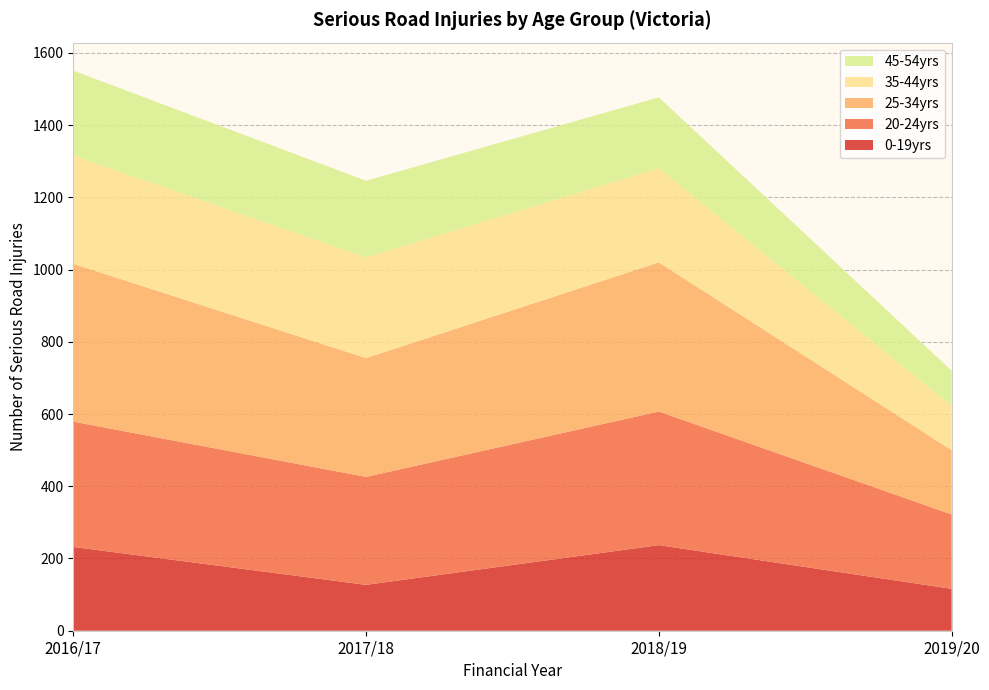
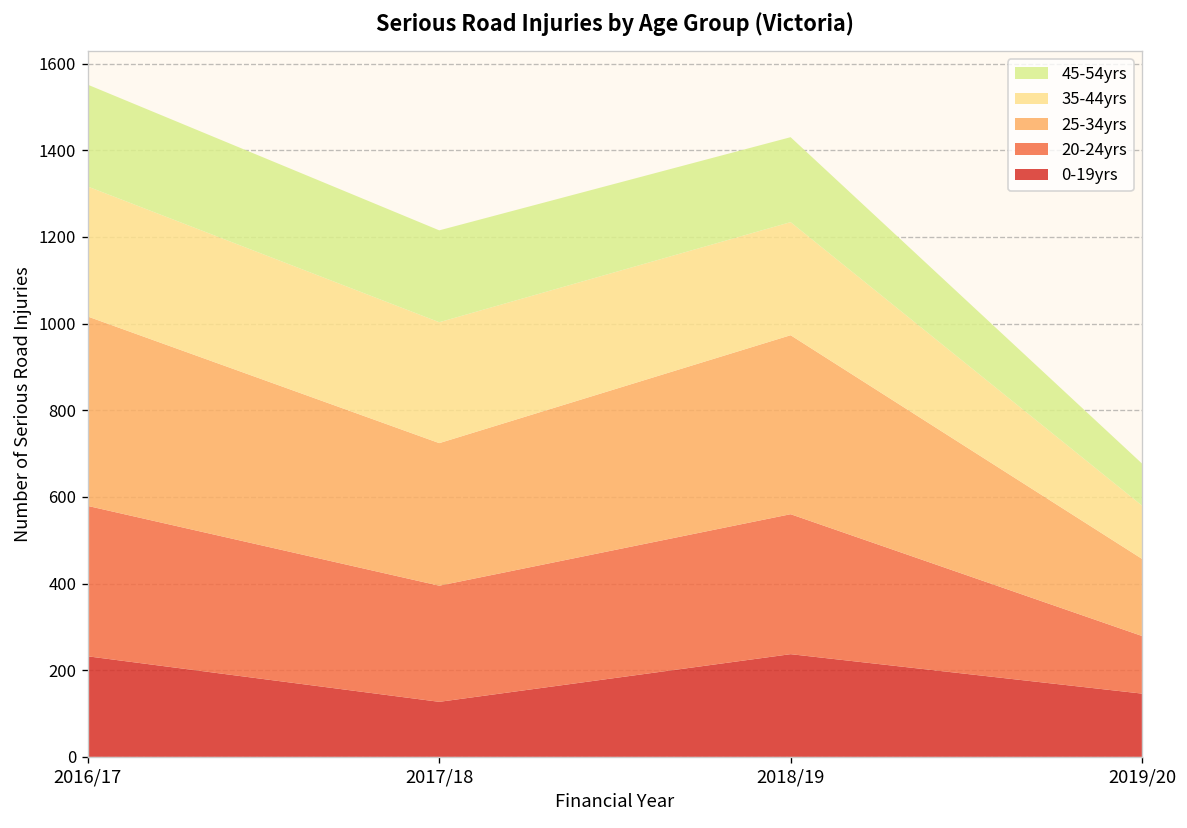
20-24yrs, 2017/18: 300 -> 270
20-24yrs, 2018/19: 370 -> 320
0-19yrs, 2019/20: 120 -> 150
20-24yrs, 2019/20: 210 -> 130
